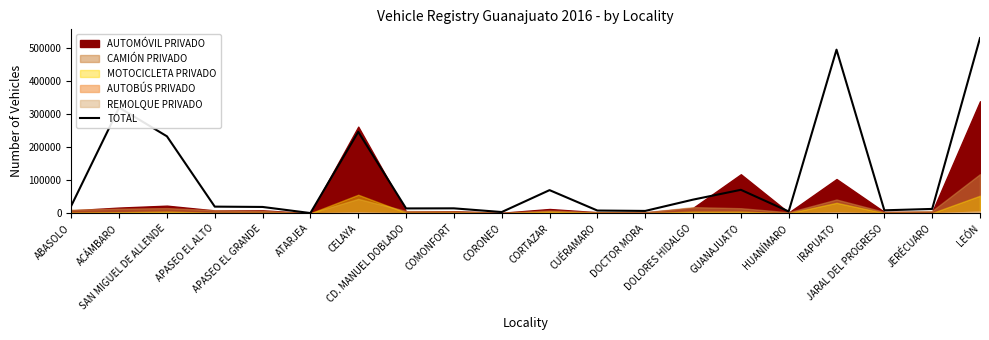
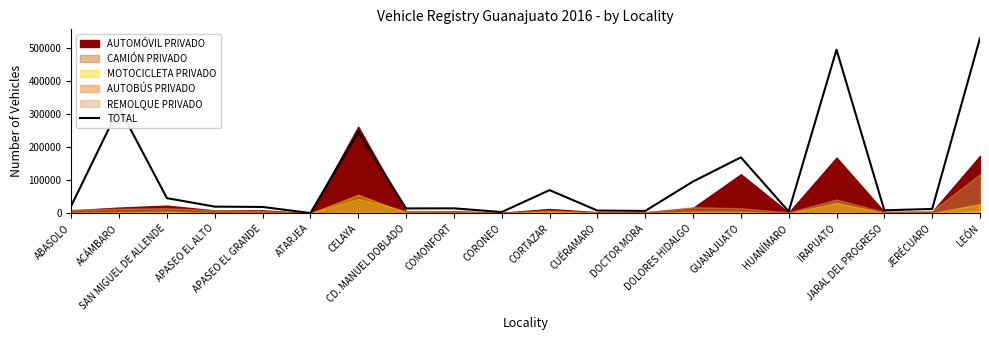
TOTAL, SAN MIGUEL DE ALLENDE: 230000 -> 50000
TOTAL, DOLORES HIDALGO: 40000 -> 100000
TOTAL, GUANAJUATO: 70000 -> 170000
AUTOMÓVIL PRIVADO, IRAPUATO: 100000 -> 170000
AUTOMÓVIL PRIVADO, LEÓN: 340000 -> 170000
MOTOCICLETA PRIVADO, LEÓN: 50000 -> 30000
